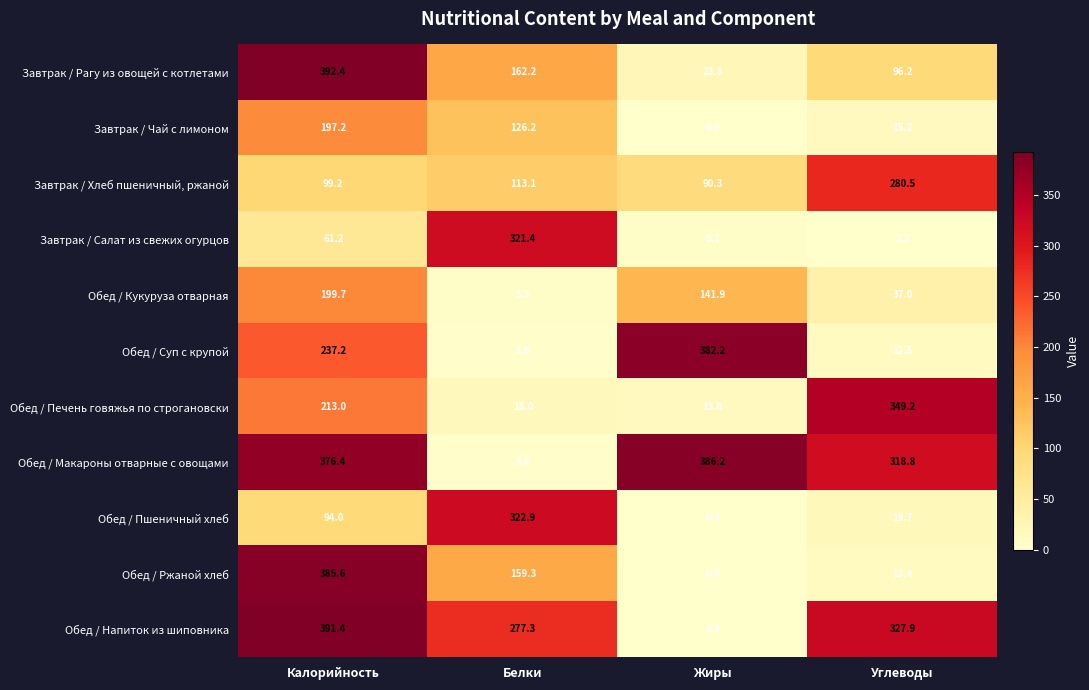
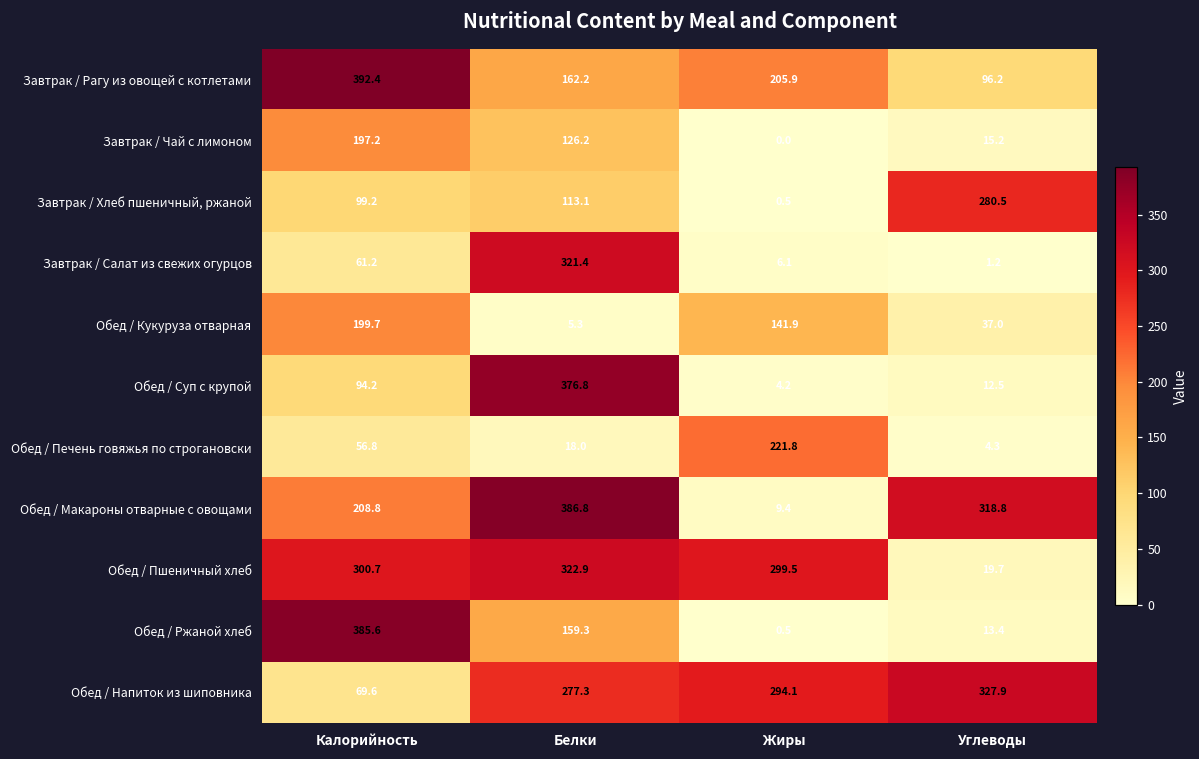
Завтрак / Рагу из овощей с котлетами, Жиры: 23.8 -> 205.9
Завтрак / Хлеб пшеничный, ржаной, Жиры: 90.3 -> 0.5
Обед / Суп с крупой, Калорийность: 237.2 -> 94.2
Обед / Суп с крупой, Белки: 1.6 -> 376.8
Обед / Суп с крупой, Жиры: 382.2 -> 4.2
Обед / Печень говяжья по строгановски, Калорийность: 213.0 -> 56.8
Обед / Печень говяжья по строгановски, Жиры: 13.8 -> 221.8
Обед / Печень говяжья по строгановски, Углеводы: 349.2 -> 4.3
Обед / Макароны отварные с овощами, Калорийность: 376.4 -> 208.8
Обед / Макароны отварные с овощами, Белки: 3.6 -> 386.8
Обед / Макароны отварные с овощами, Жиры: 386.2 -> 9.4
Обед / Пшеничный хлеб, Калорийность: 94.0 -> 300.7
Обед / Пшеничный хлеб, Жиры: 0.3 -> 299.5
Обед / Напиток из шиповника, Калорийность: 391.4 -> 69.6
Обед / Напиток из шиповника, Жиры: 0.3 -> 294.1
